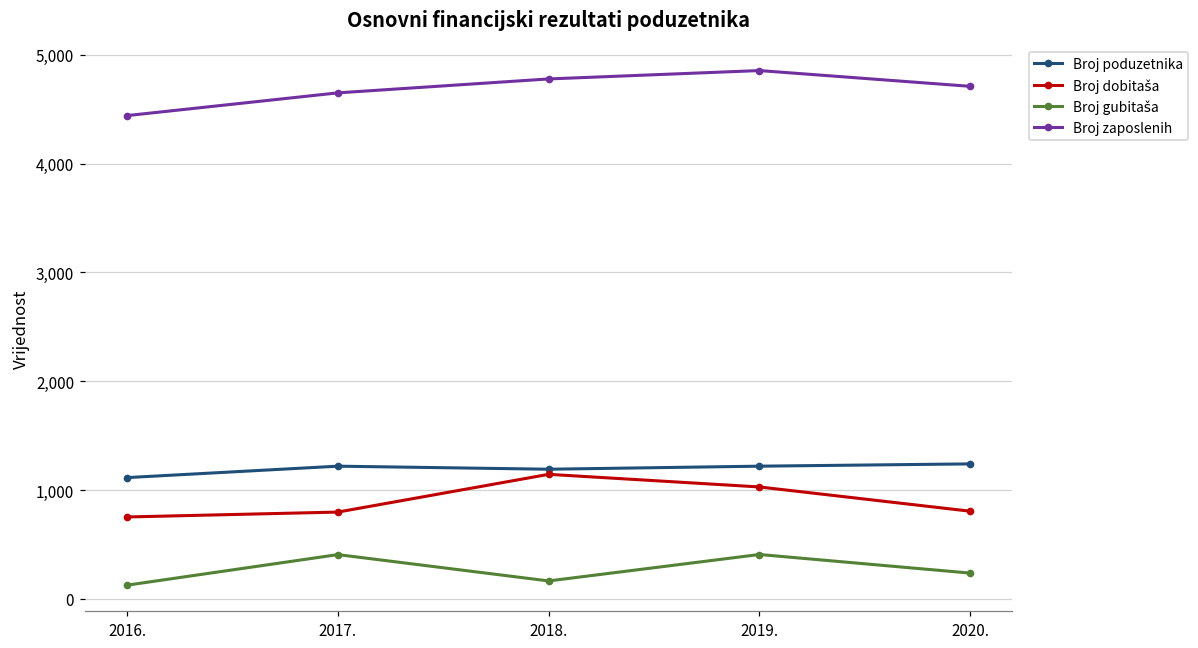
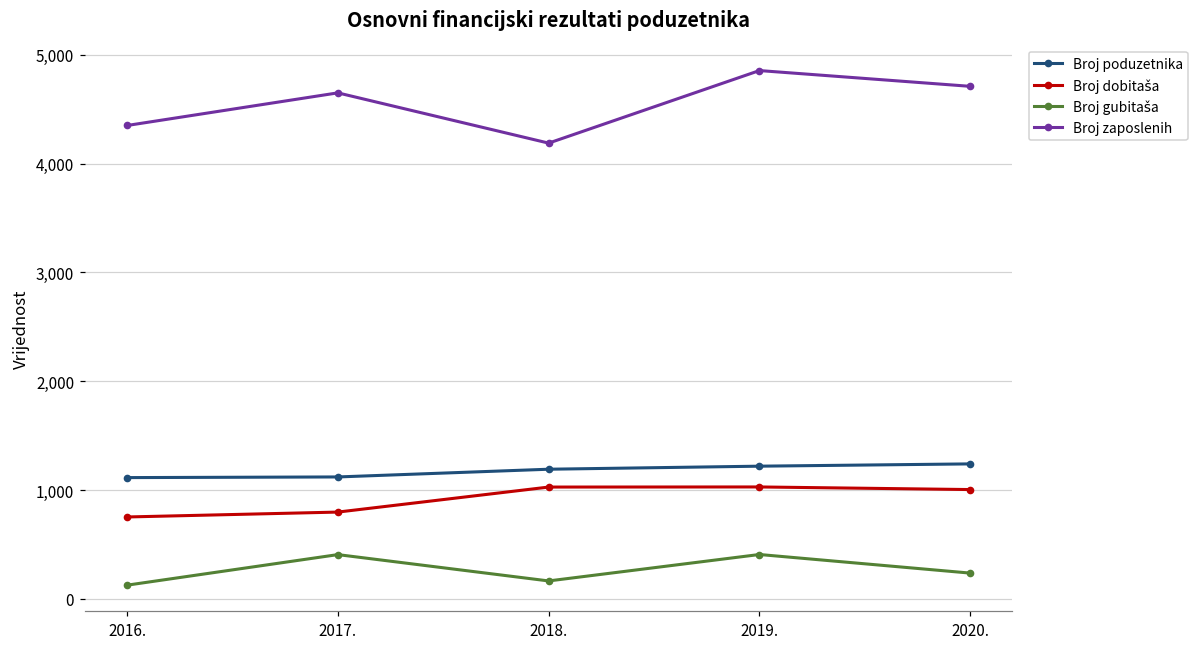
Broj zaposlenih, 2016.: 4,440 -> 4,350
Broj poduzetnika, 2017.: 1,200 -> 1,100
Broj dobitaša, 2018.: 1,100 -> 1,000
Broj zaposlenih, 2018.: 4,800 -> 4,200
Broj dobitaša, 2020.: 800 -> 1,000
